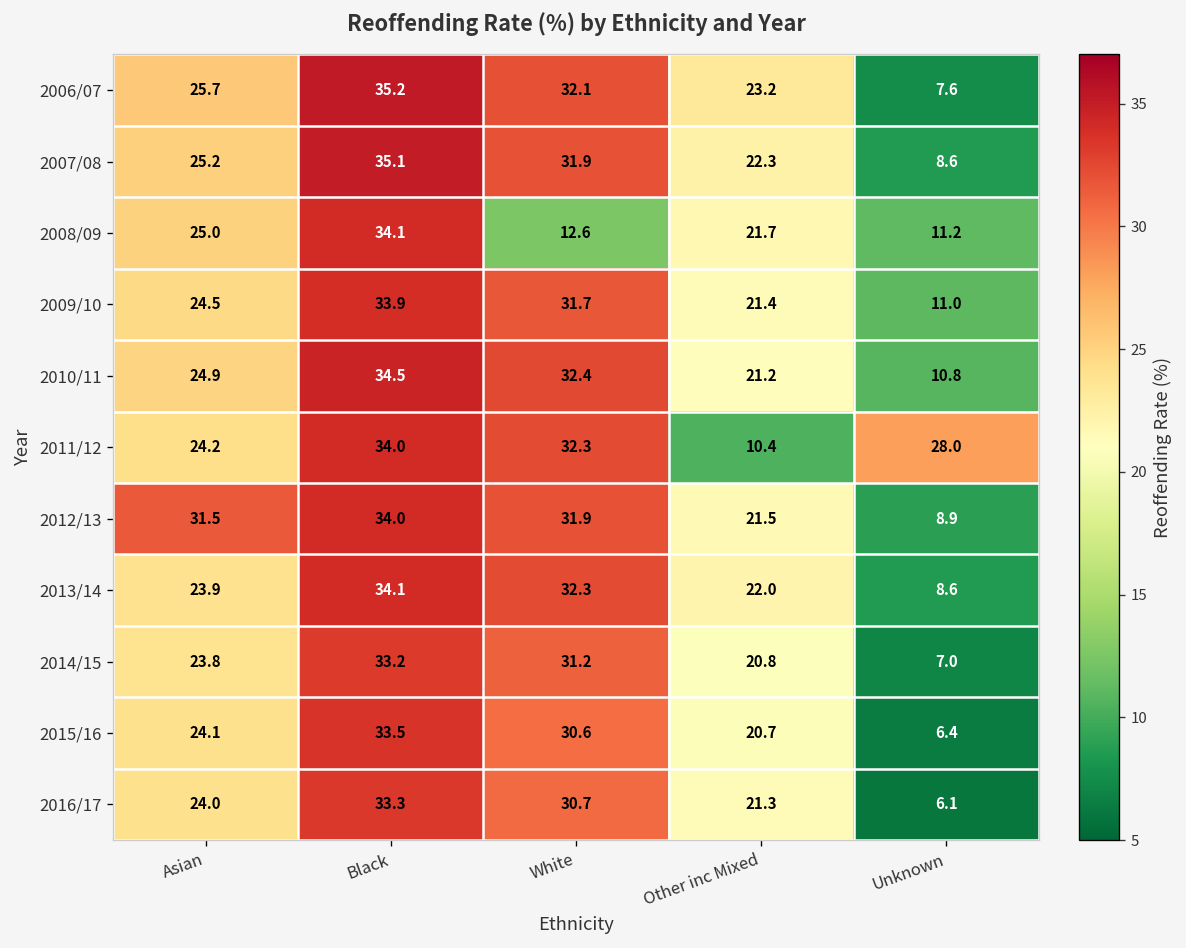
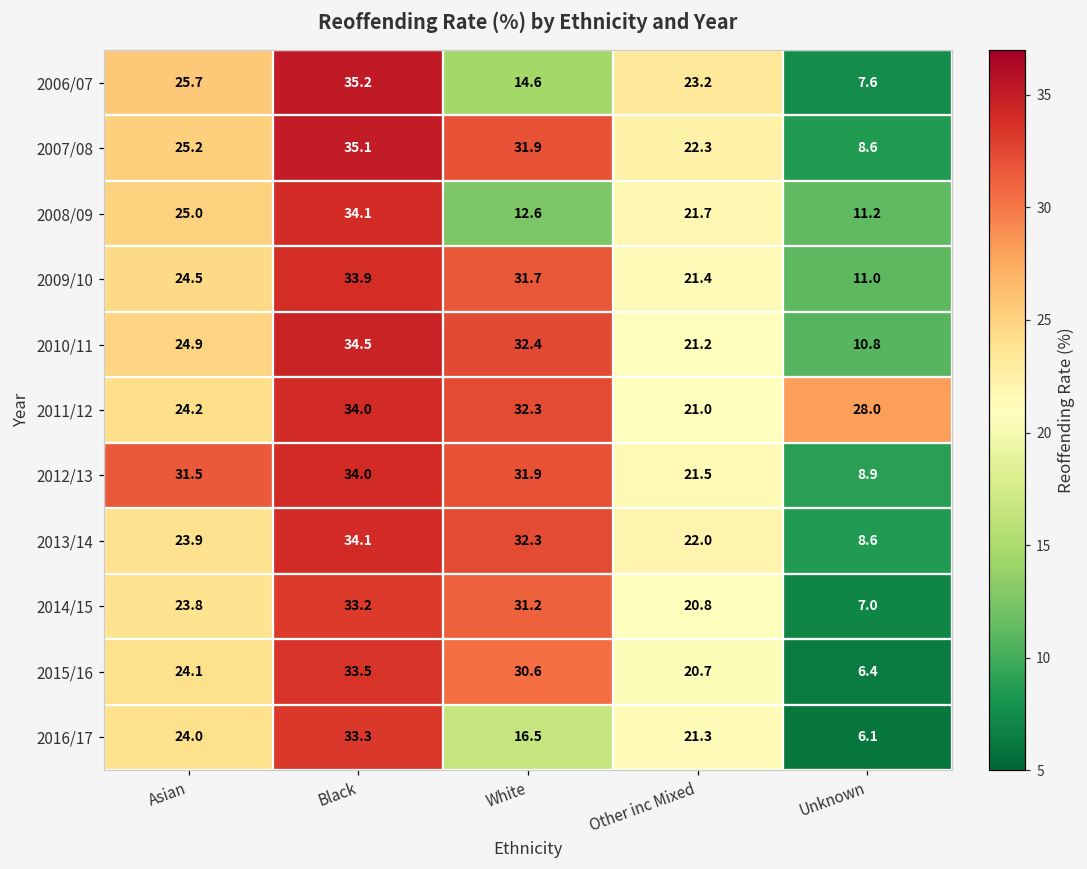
2006/07, White: 32.1 -> 14.6
2011/12, Other inc Mixed: 10.4 -> 21.0
2016/17, White: 30.7 -> 16.5
